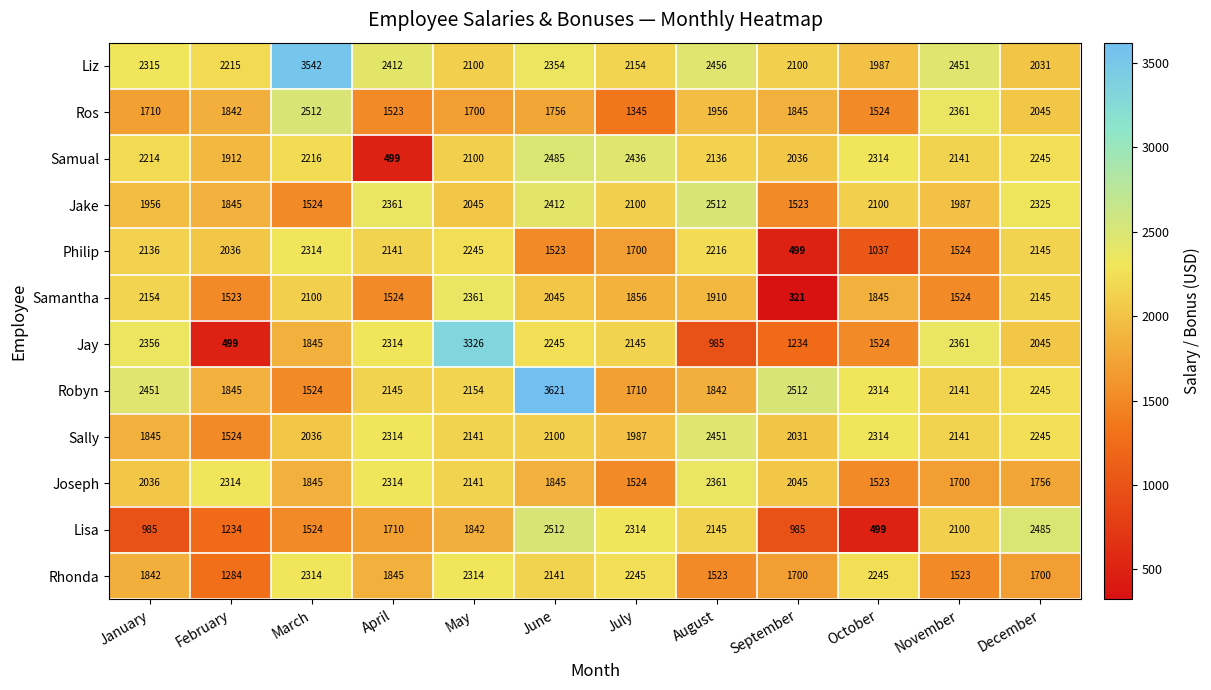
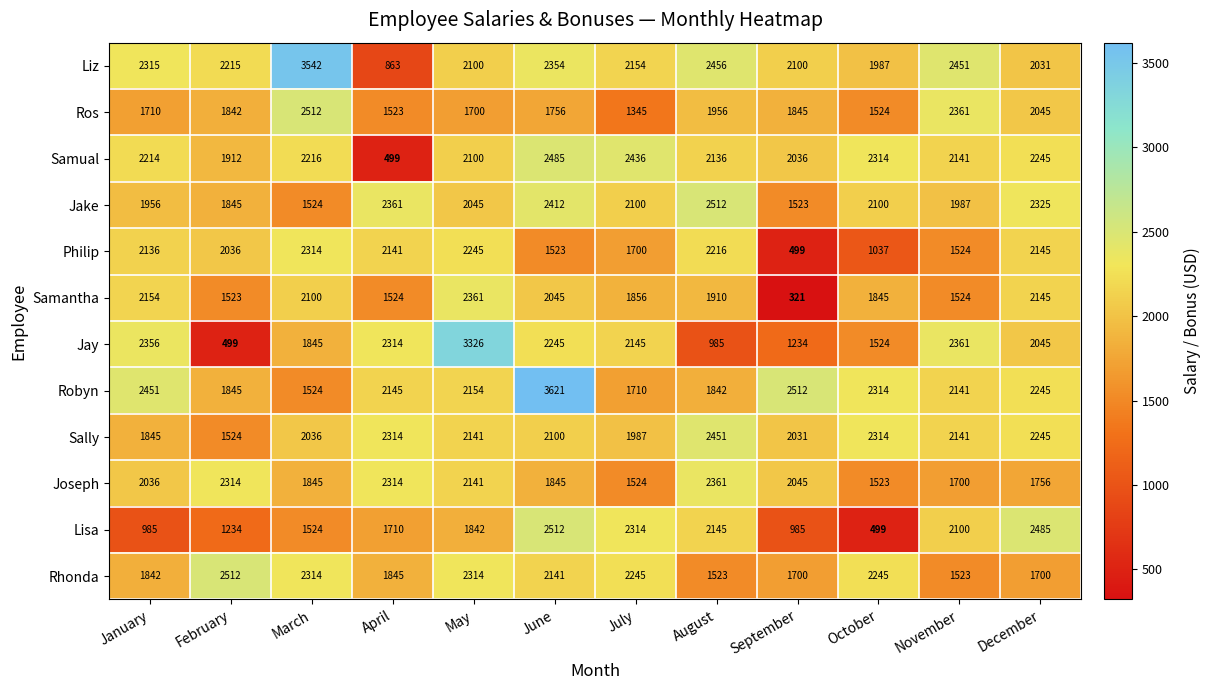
Liz, April: 2412 -> 863
Rhonda, February: 1284 -> 2512
